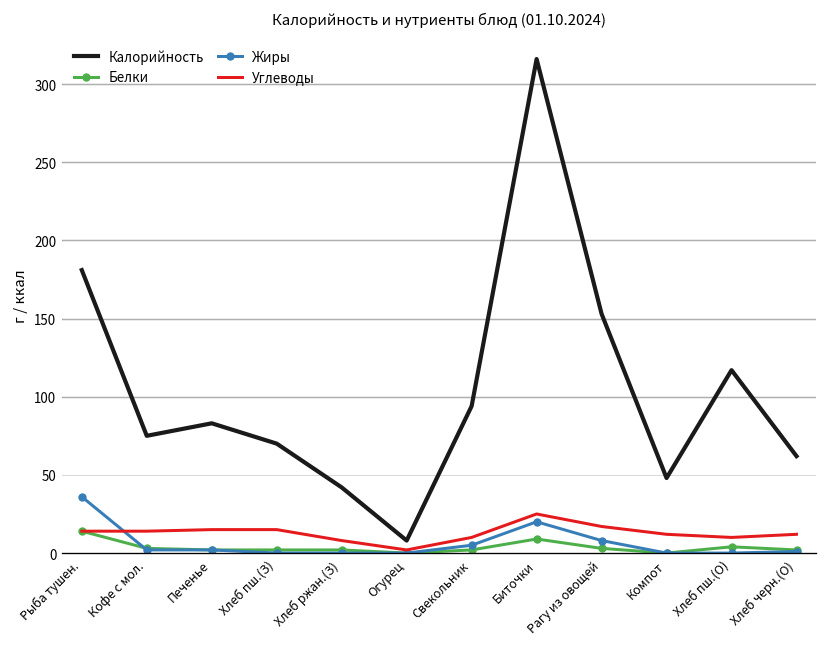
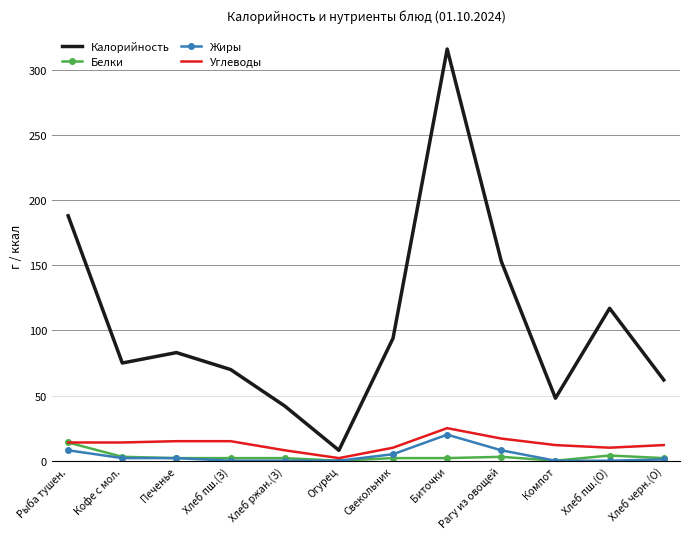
Калорийность, Рыба тушен.: 181 -> 188
Жиры, Рыба тушен.: 36 -> 8
Белки, Биточки: 9 -> 2
